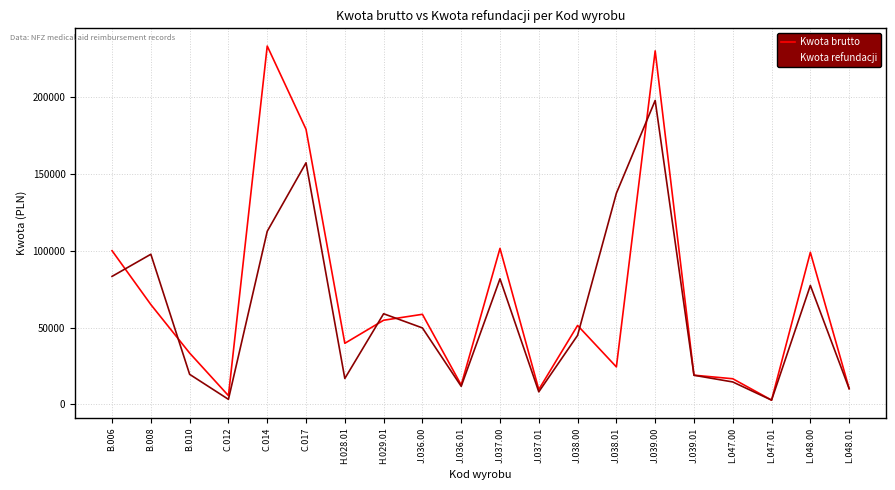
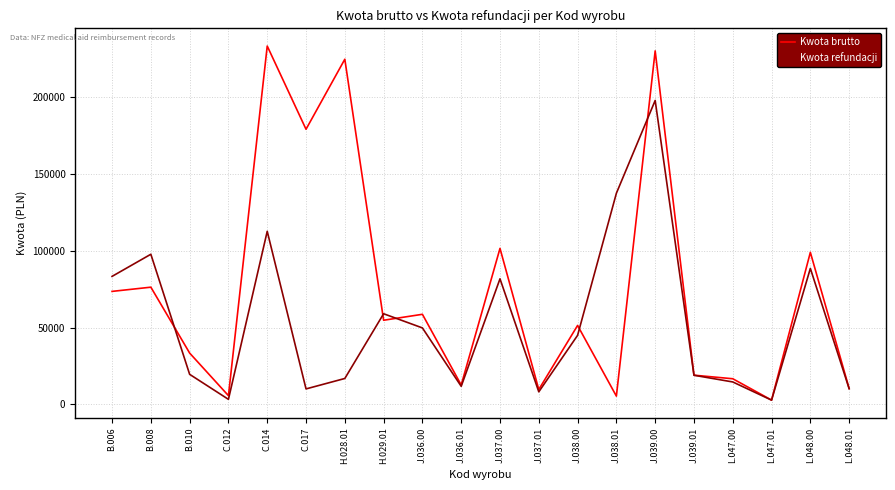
Kwota brutto, B.006: 100000 -> 74000
Kwota brutto, B.008: 65000 -> 76000
Kwota refundacji, C.017: 157000 -> 10000
Kwota brutto, H.028.01: 40000 -> 225000
Kwota brutto, J.038.01: 24000 -> 5000
Kwota refundacji, L.048.00: 77000 -> 89000
